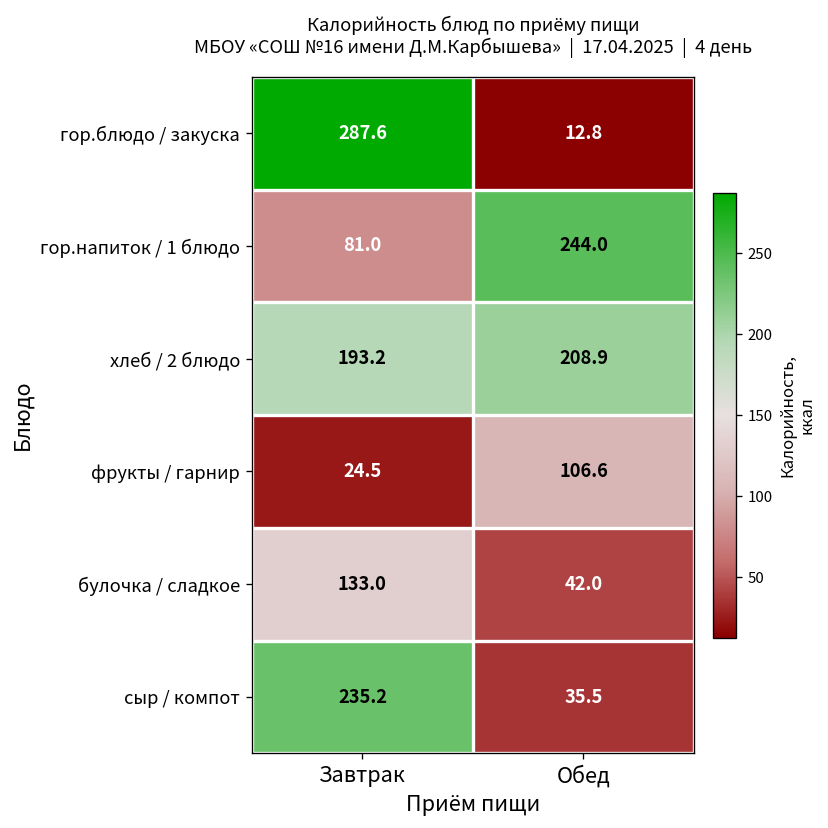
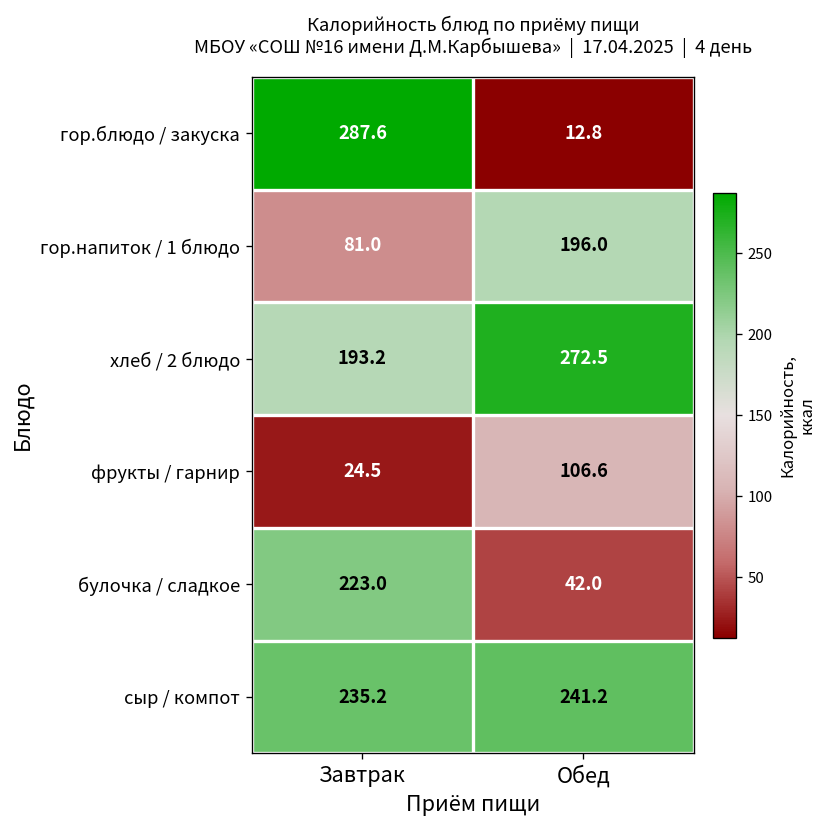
гор.напиток / 1 блюдо, Обед: 244.0 -> 196.0
хлеб / 2 блюдо, Обед: 208.9 -> 272.5
булочка / сладкое, Завтрак: 133.0 -> 223.0
сыр / компот, Обед: 35.5 -> 241.2
